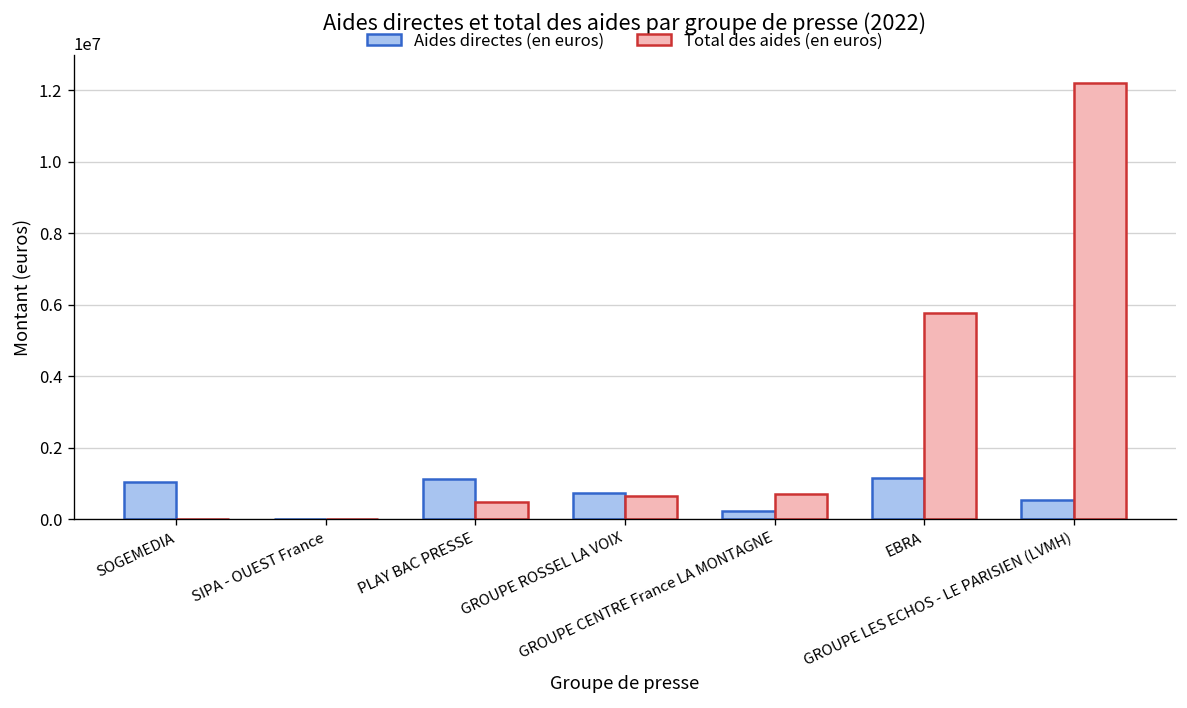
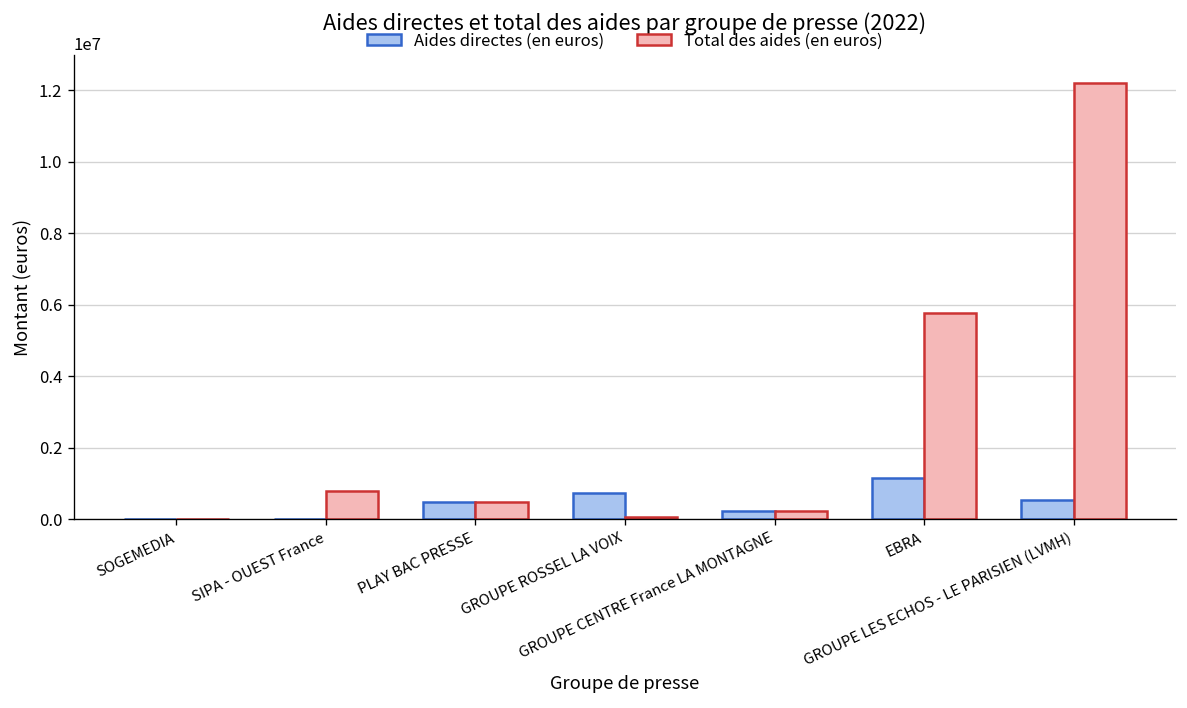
Aides directes (en euros), SOGEMEDIA: 1100000 -> 0
Total des aides (en euros), SIPA - OUEST France: 0 -> 800000
Aides directes (en euros), PLAY BAC PRESSE: 1100000 -> 500000
Total des aides (en euros), GROUPE ROSSEL LA VOIX: 700000 -> 100000
Total des aides (en euros), GROUPE CENTRE France LA MONTAGNE: 700000 -> 200000
